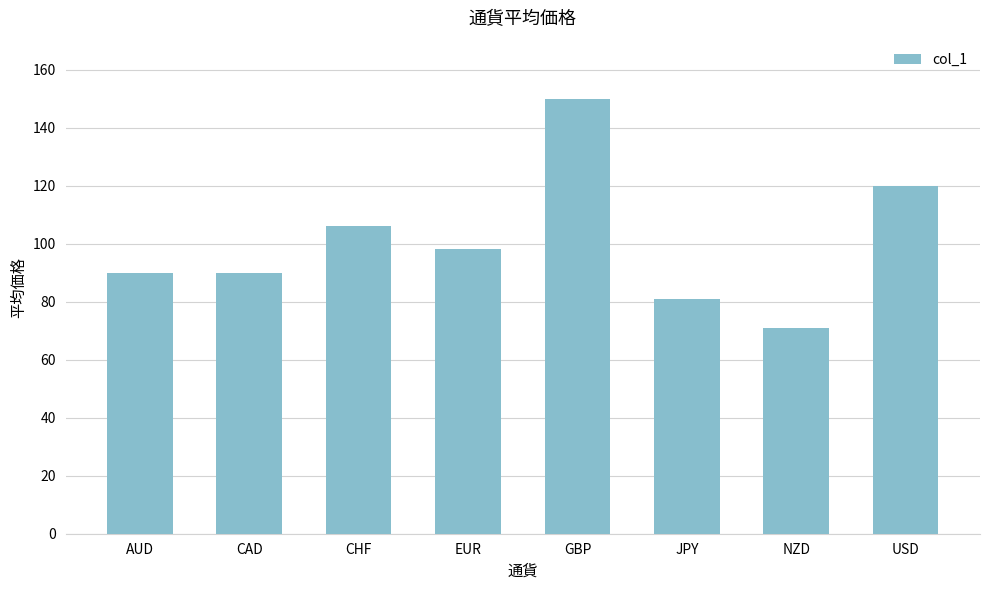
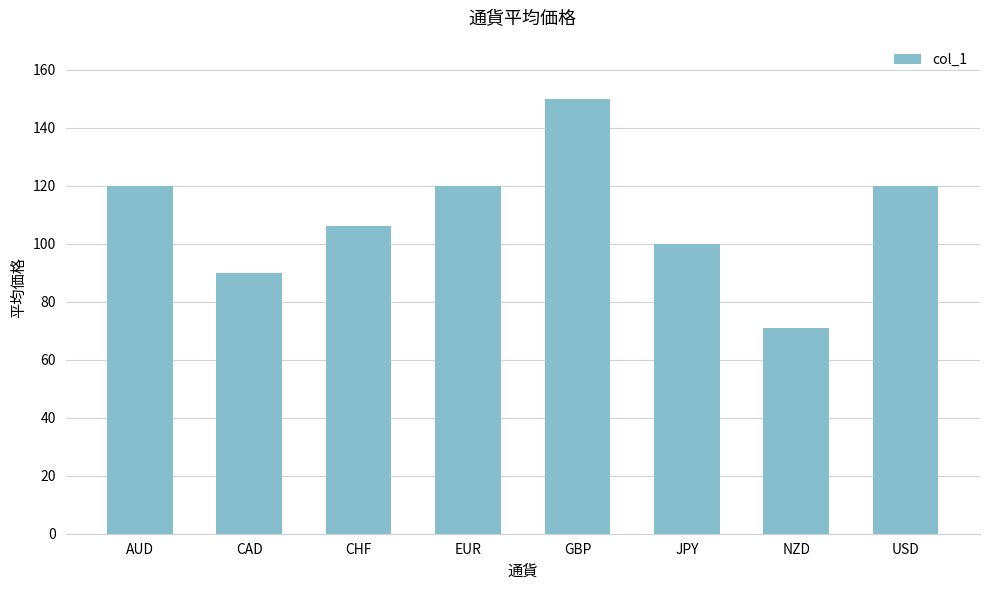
AUD: 90 -> 120
EUR: 98 -> 120
JPY: 81 -> 100
